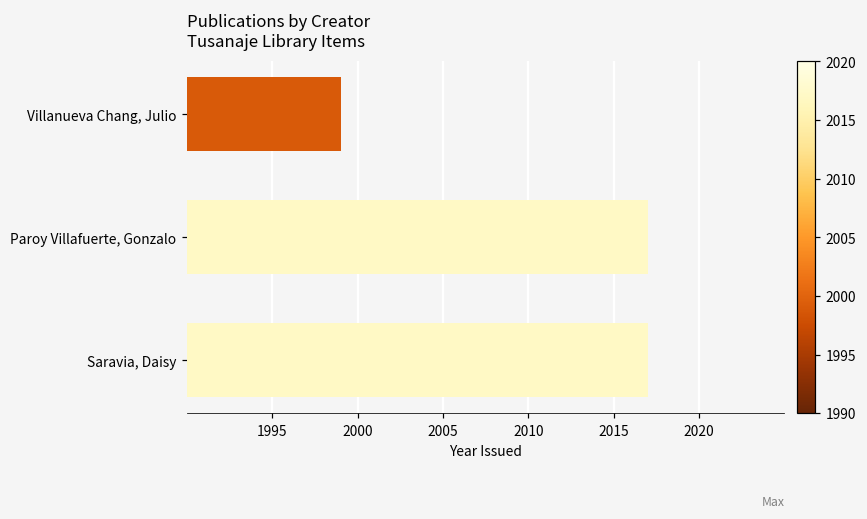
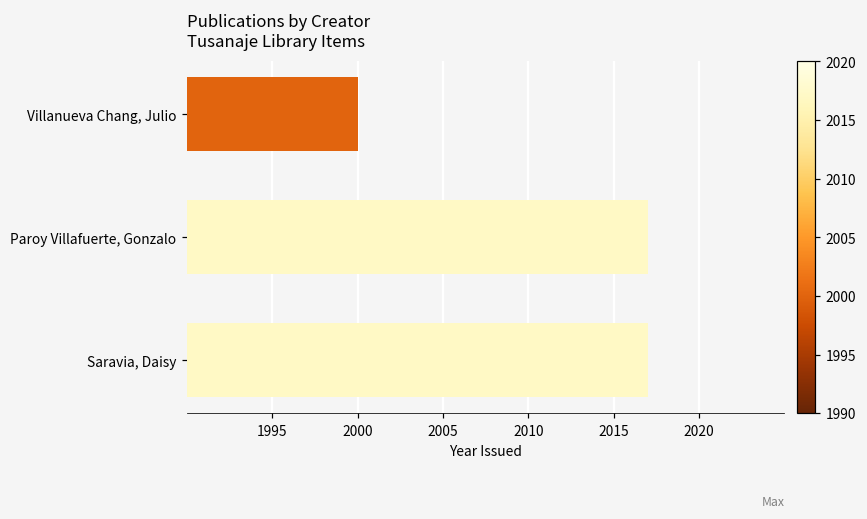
Villanueva Chang, Julio: 1999 -> 2000
